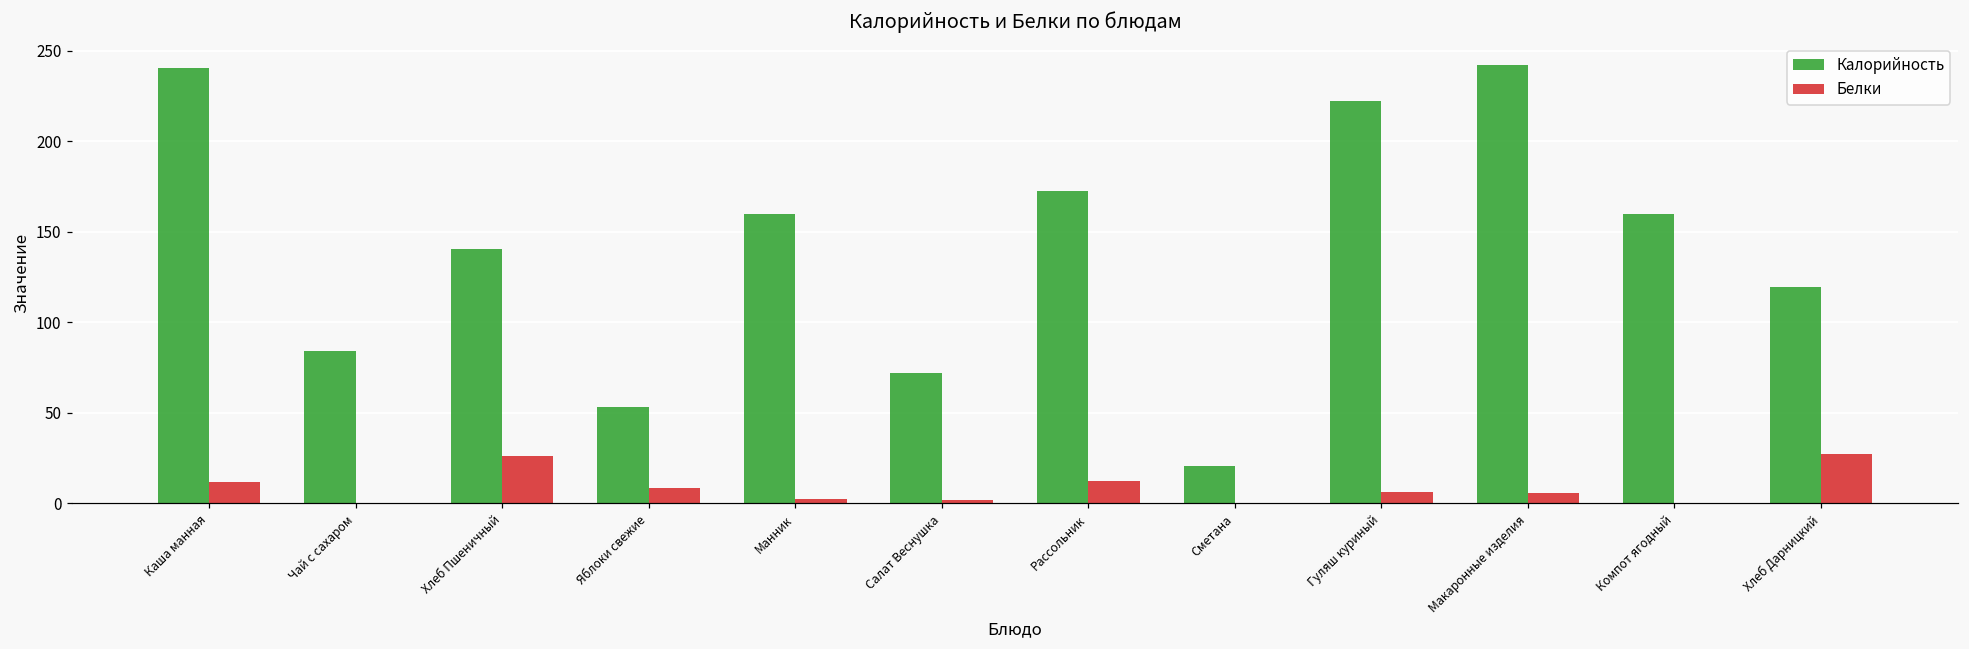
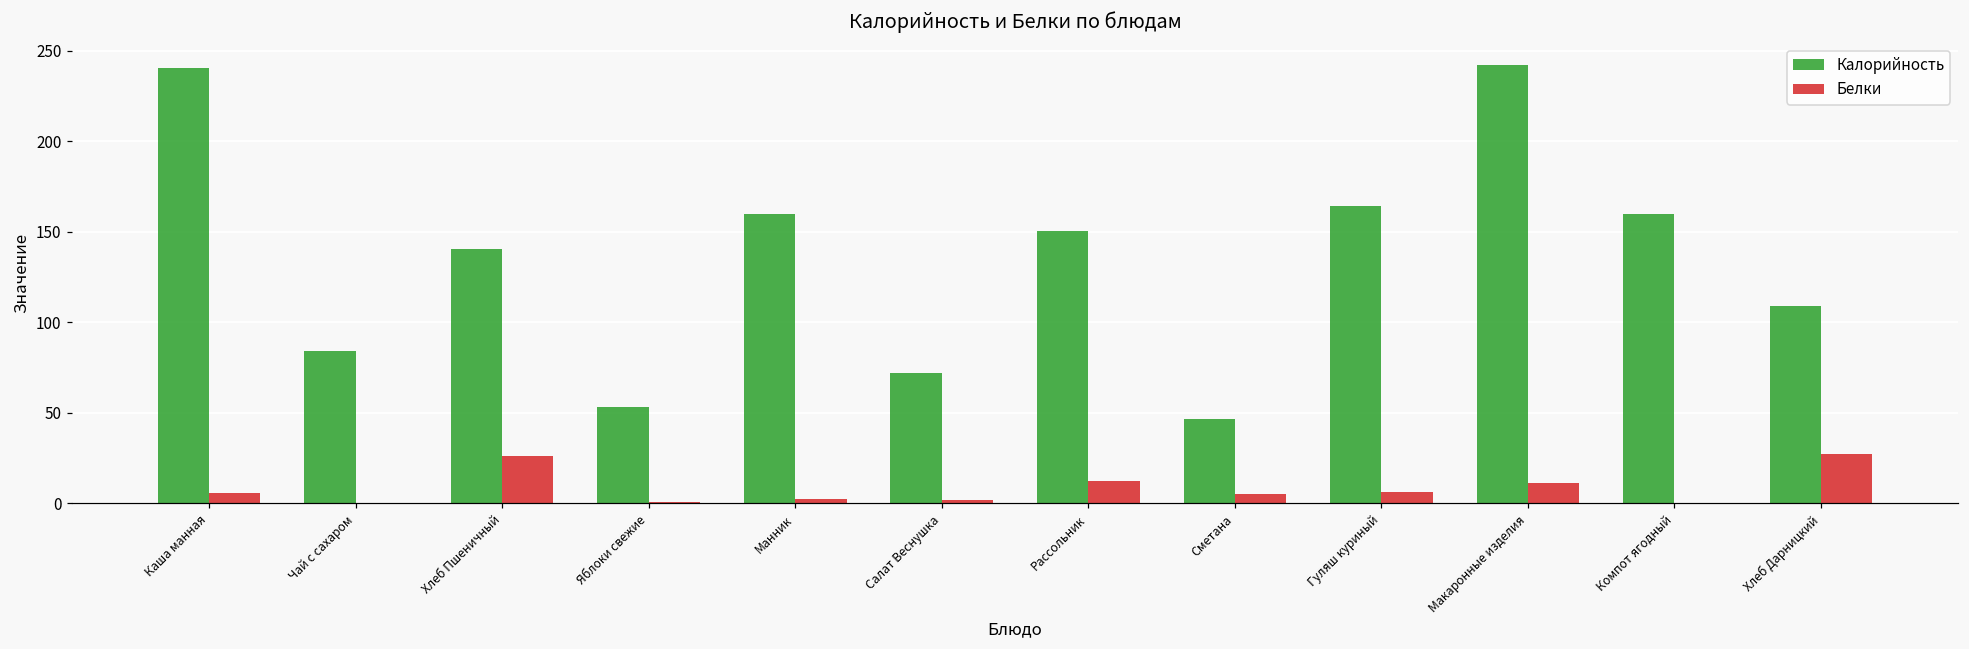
Белки, Каша манная: 12 -> 6
Белки, Яблоки свежие: 8 -> 0
Калорийность, Рассольник: 173 -> 151
Калорийность, Сметана: 20 -> 46
Белки, Сметана: 0 -> 5
Калорийность, Гуляш куриный: 222 -> 164
Белки, Макаронные изделия: 6 -> 11
Калорийность, Хлеб Дарницкий: 119 -> 109
